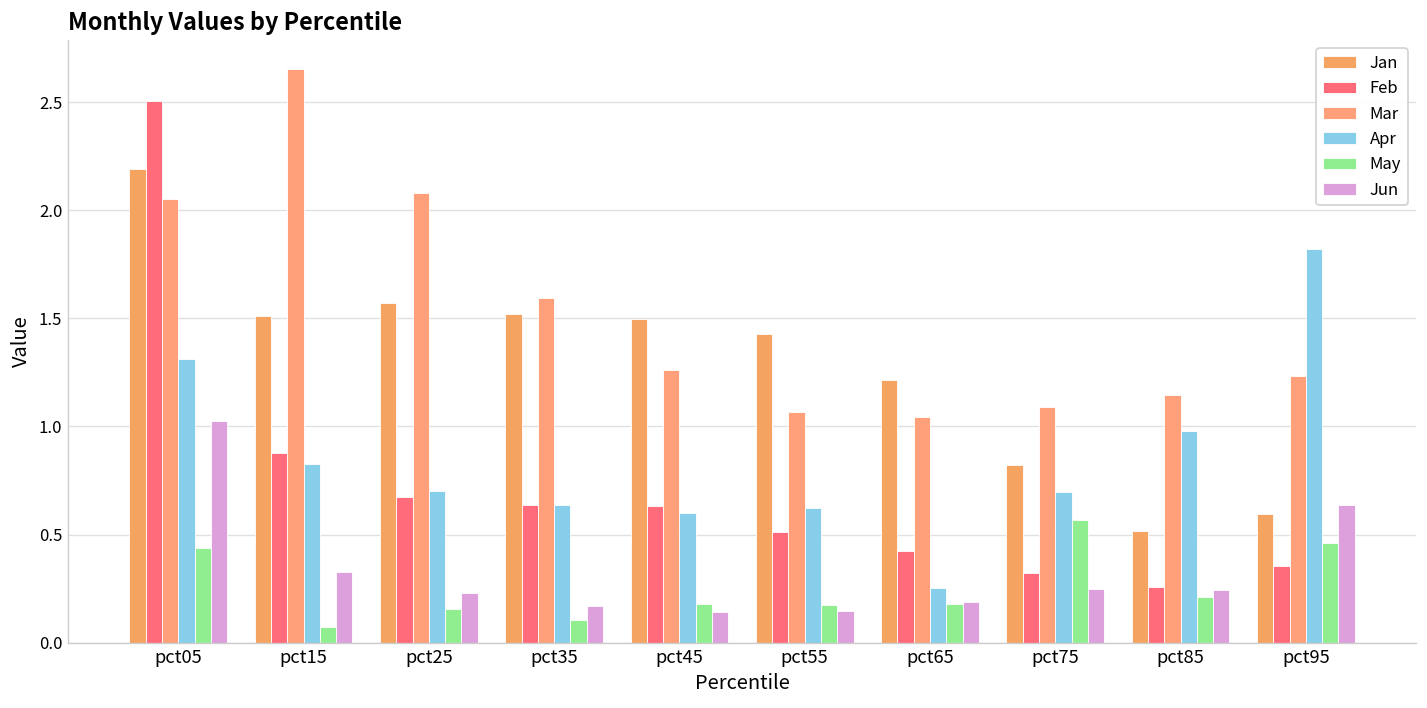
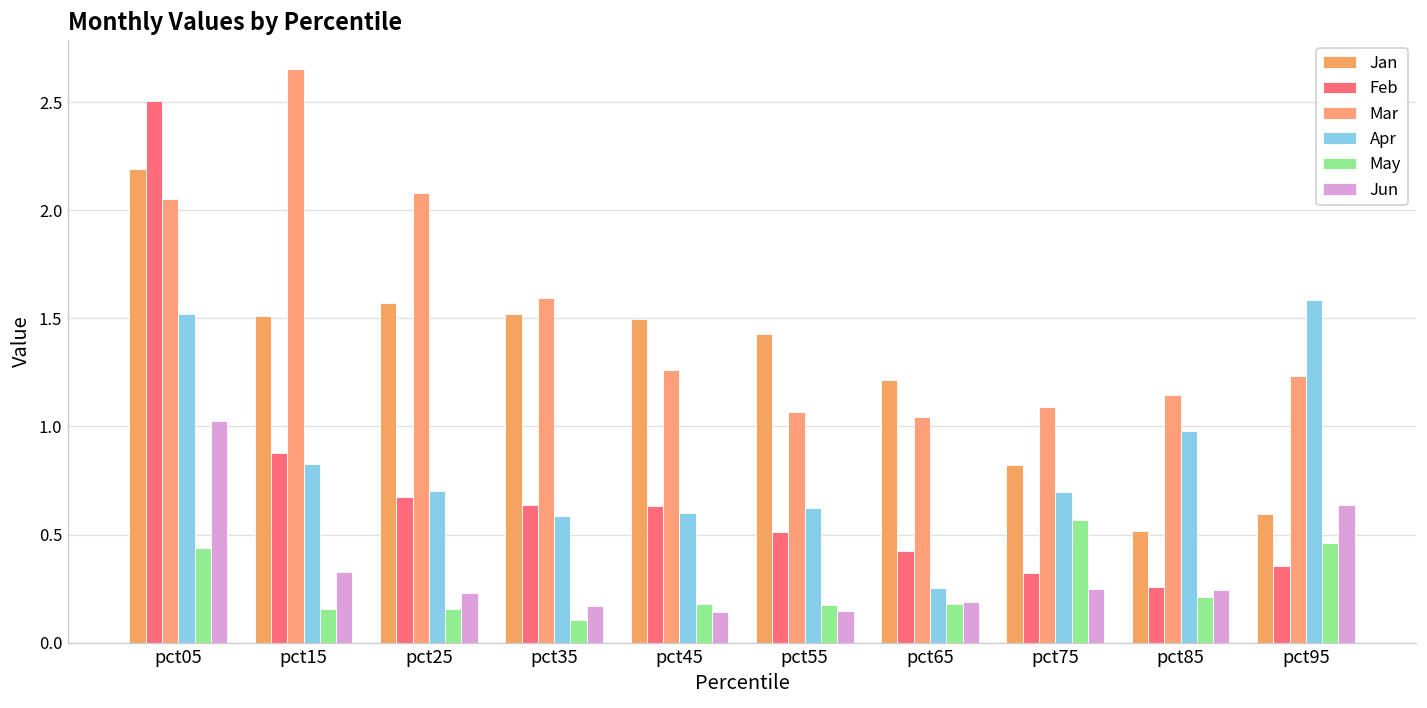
Apr, pct05: 1.31 -> 1.52
May, pct15: 0.07 -> 0.16
Apr, pct35: 0.64 -> 0.59
Apr, pct95: 1.82 -> 1.59
